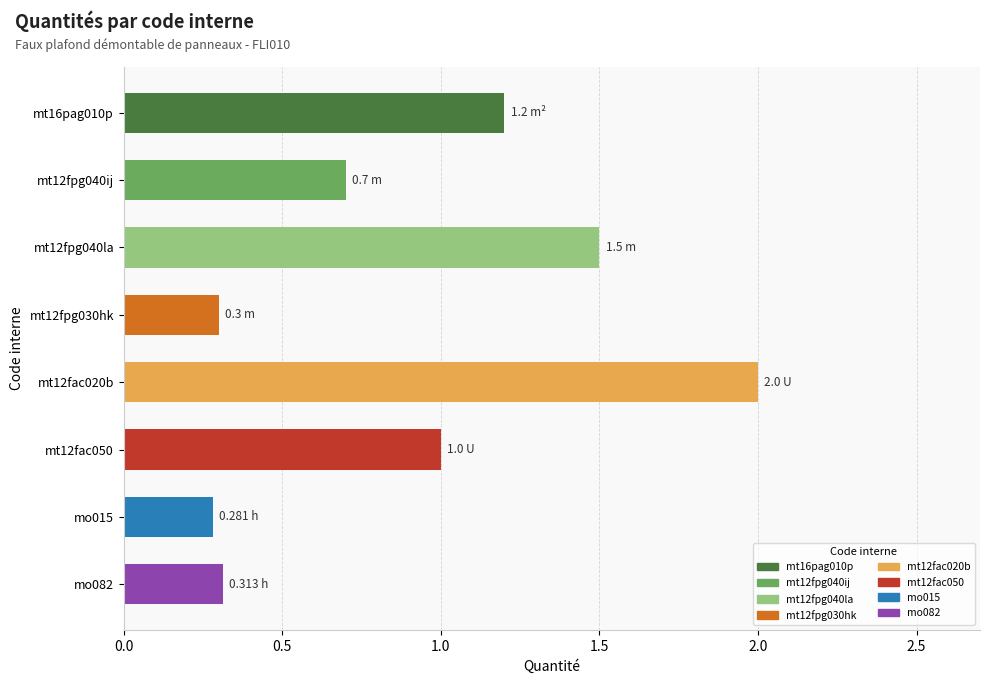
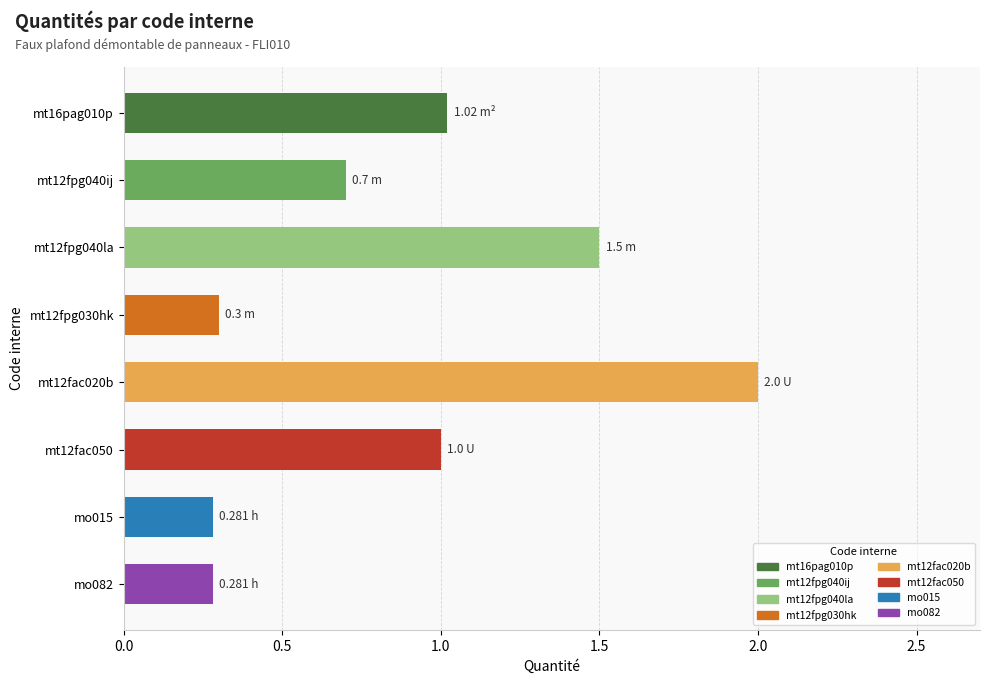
mt16pag010p: 1.2 -> 1.02
mo082: 0.313 -> 0.281
